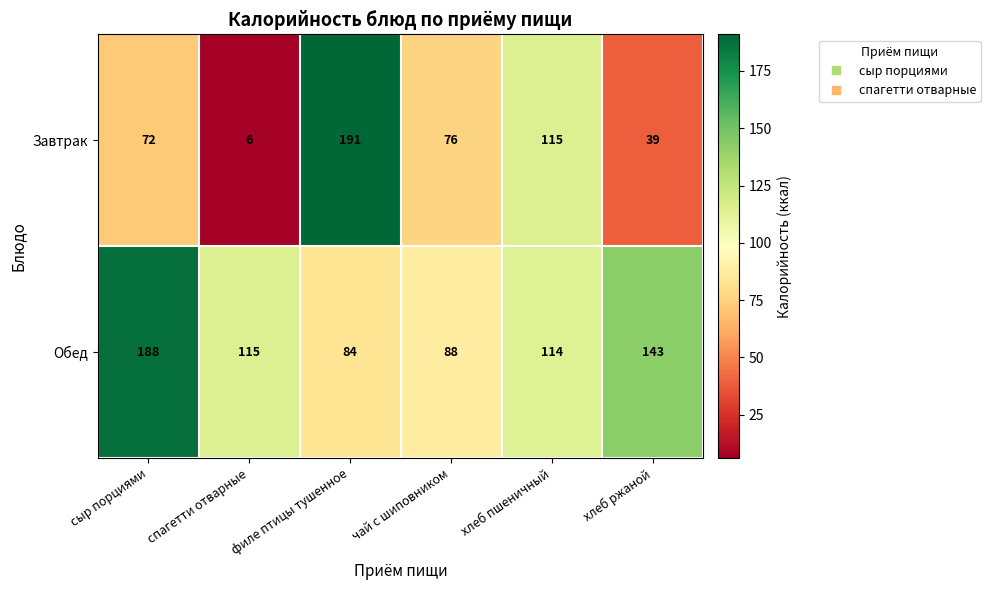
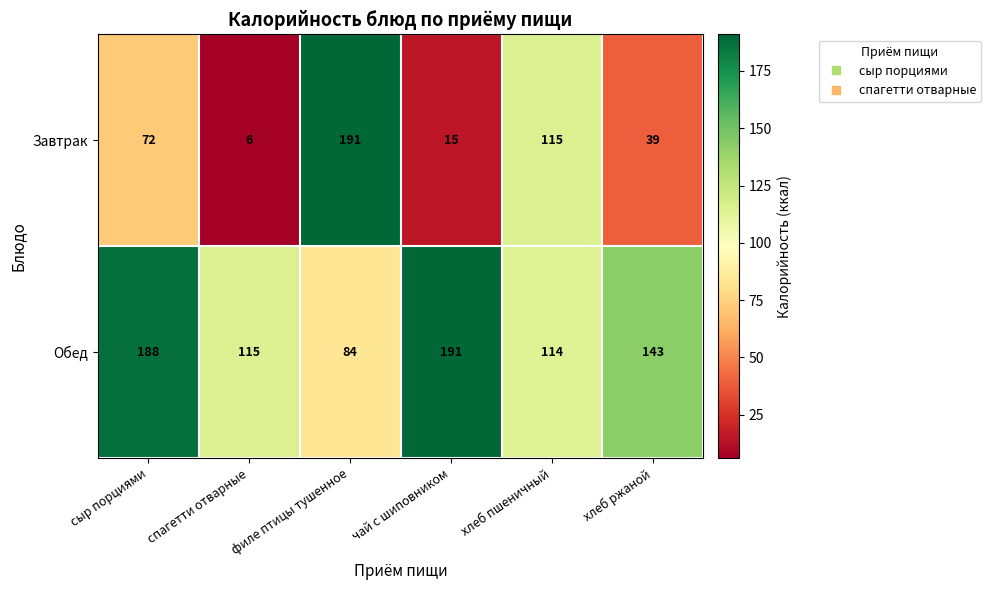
Завтрак, чай с шиповником: 76 -> 15
Обед, чай с шиповником: 88 -> 191
